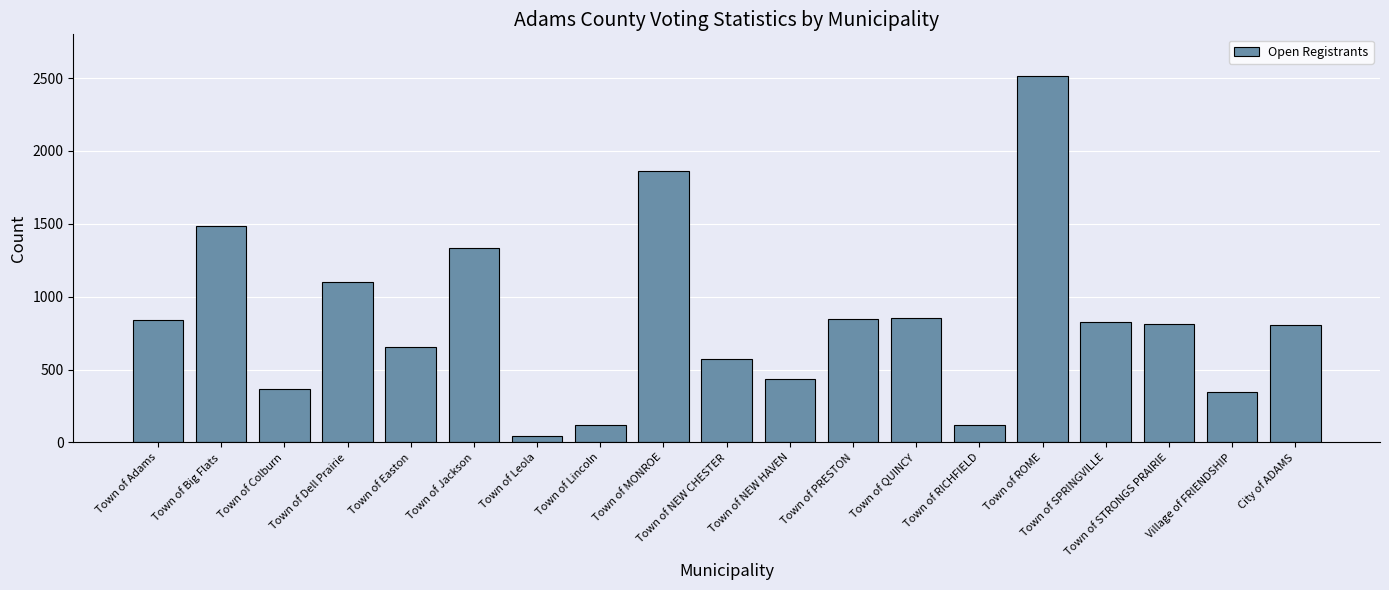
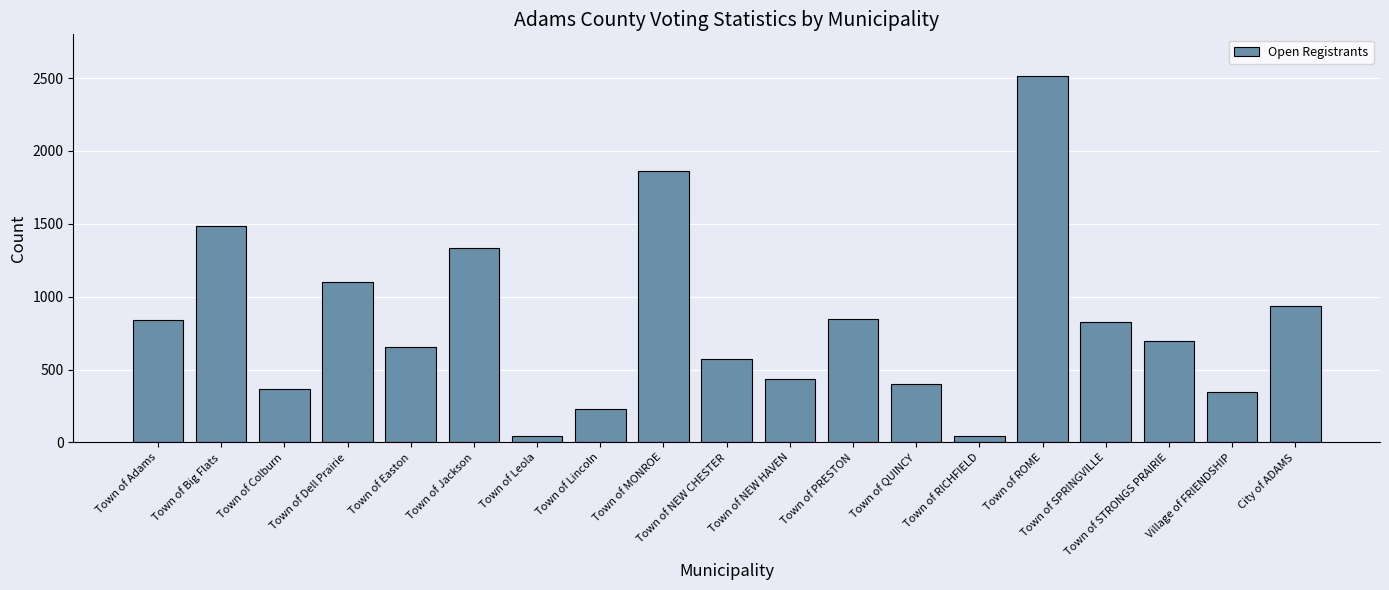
Town of Lincoln: 120 -> 230
Town of QUINCY: 860 -> 400
Town of RICHFIELD: 120 -> 50
Town of STRONGS PRAIRIE: 810 -> 700
City of ADAMS: 810 -> 940
